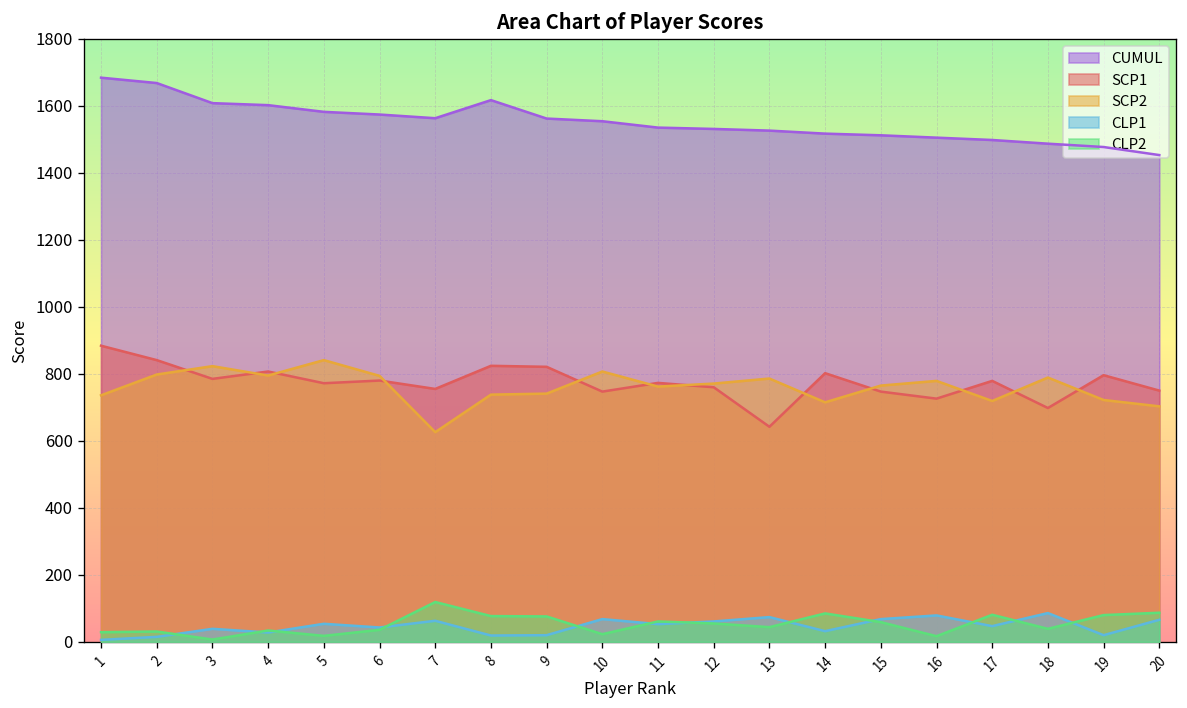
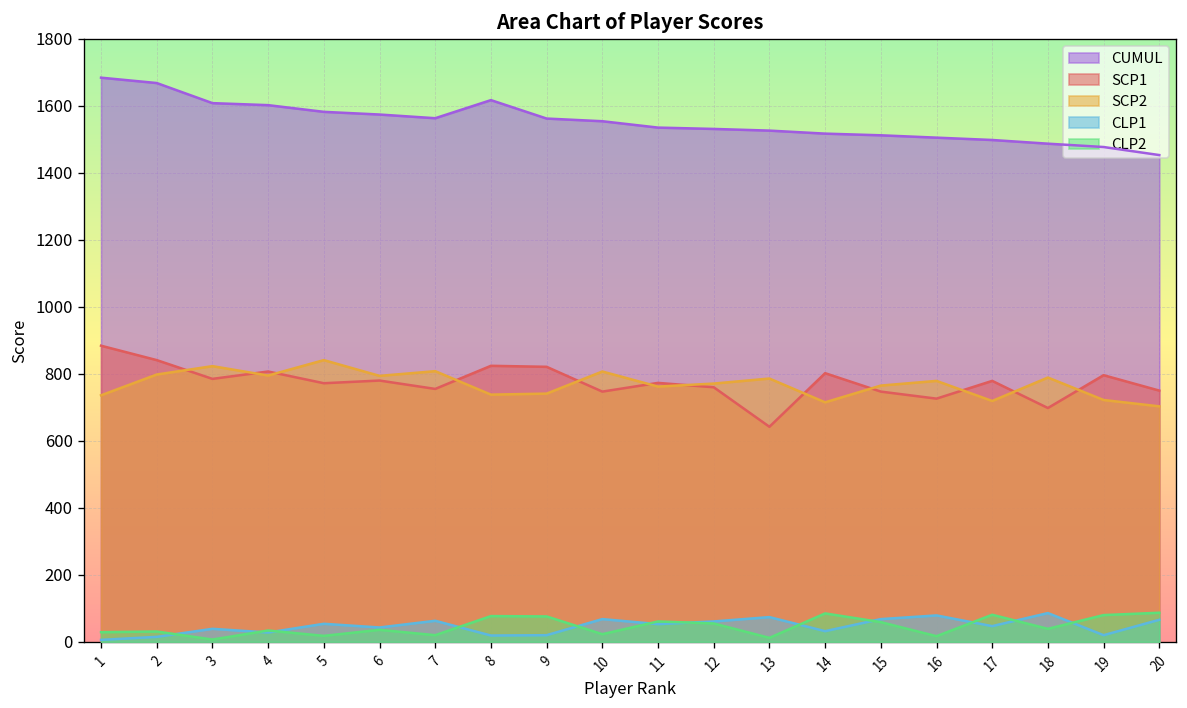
SCP2, 7: 630 -> 810
CLP2, 7: 120 -> 20
CLP2, 13: 40 -> 10
